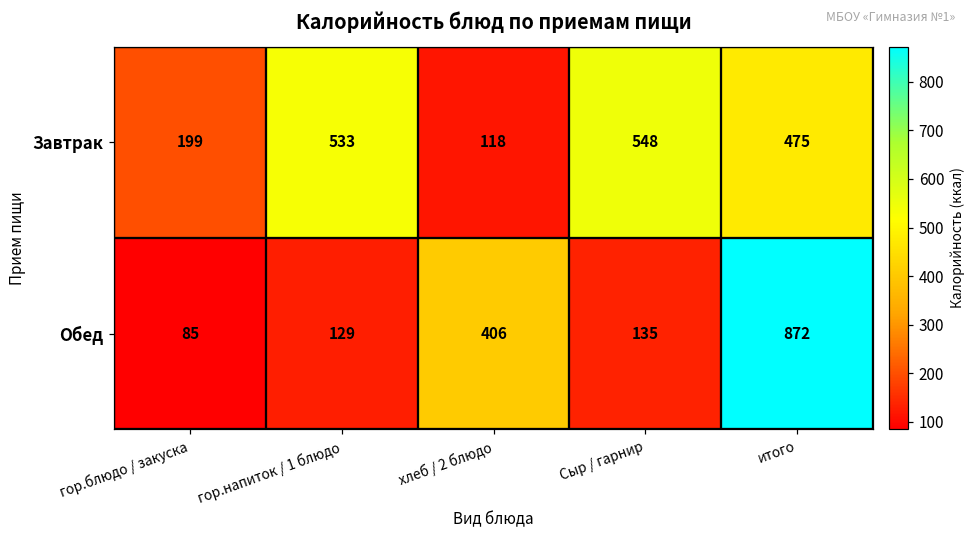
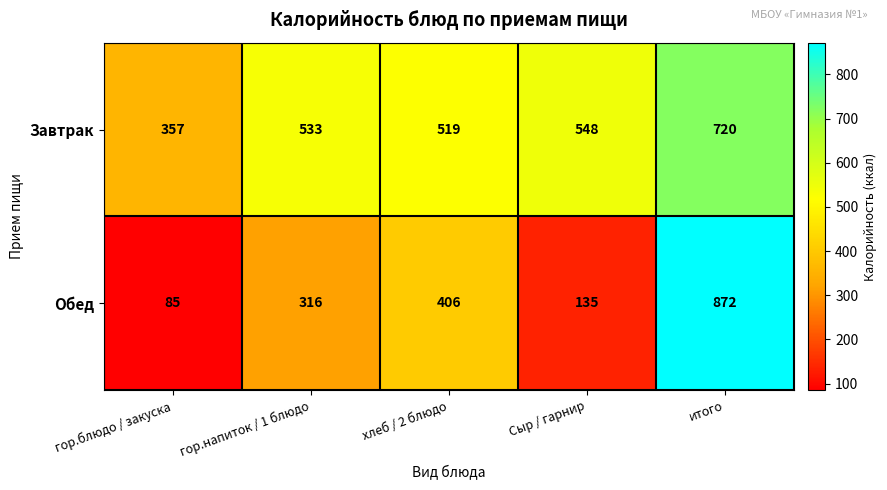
Завтрак, гор.блюдо / закуска: 199 -> 357
Завтрак, хлеб / 2 блюдо: 118 -> 519
Завтрак, итого: 475 -> 720
Обед, гор.напиток / 1 блюдо: 129 -> 316
